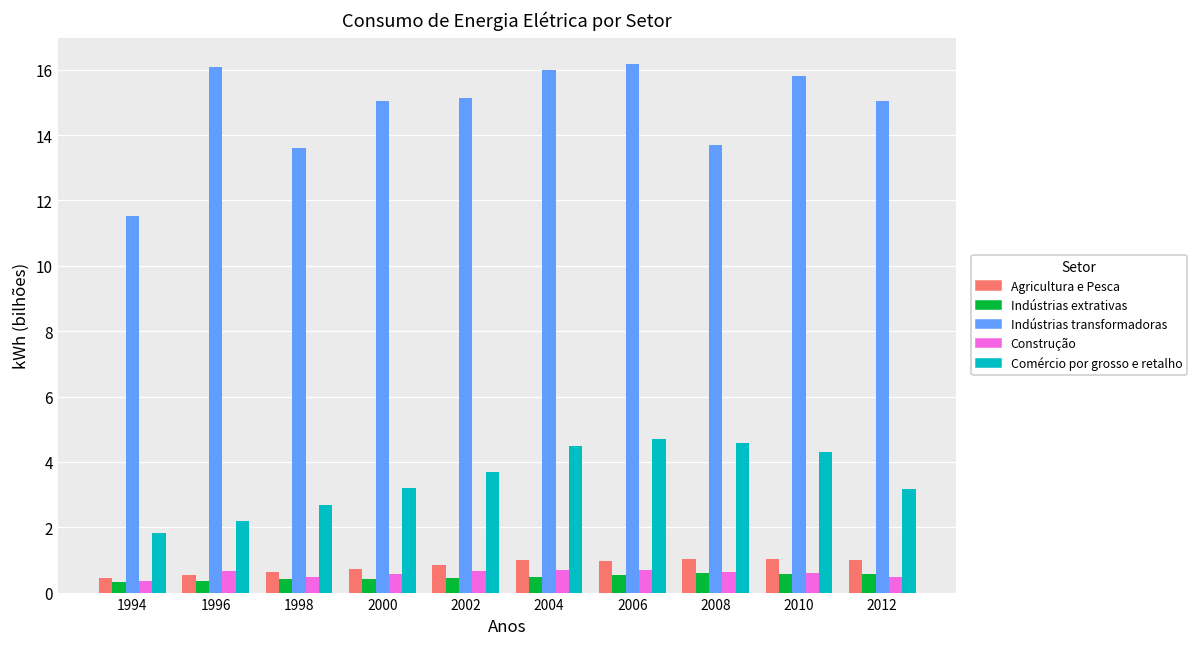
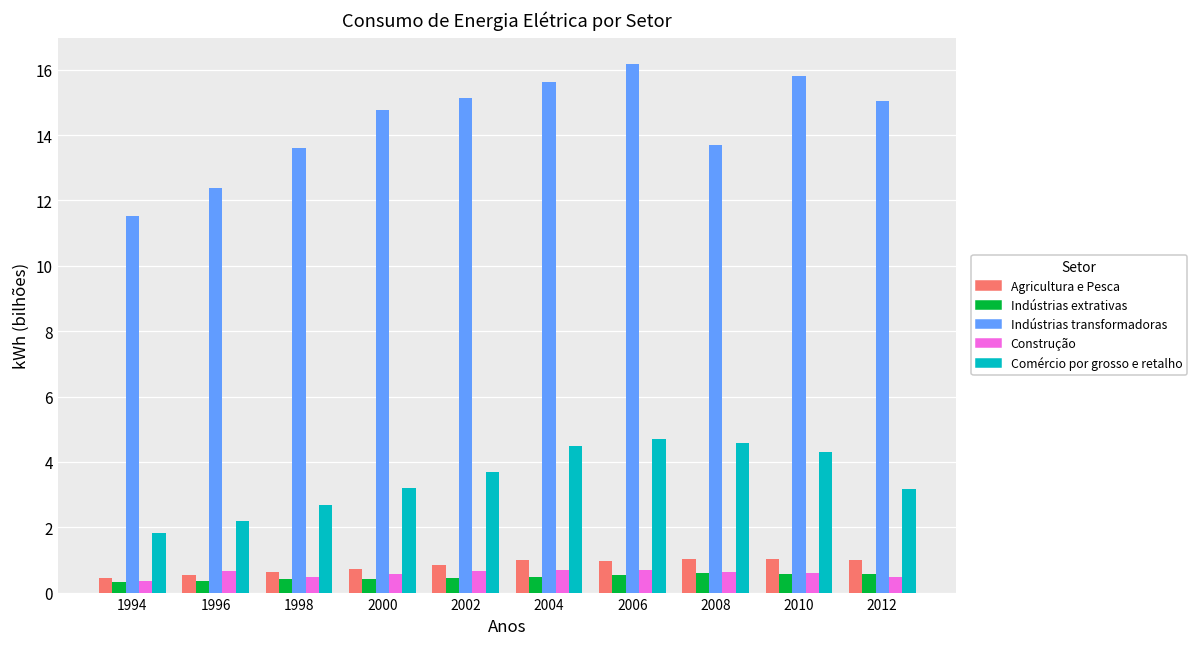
Indústrias transformadoras, 1996: 16.1 -> 12.4
Indústrias transformadoras, 2000: 15.0 -> 14.8
Indústrias transformadoras, 2004: 16.0 -> 15.6
